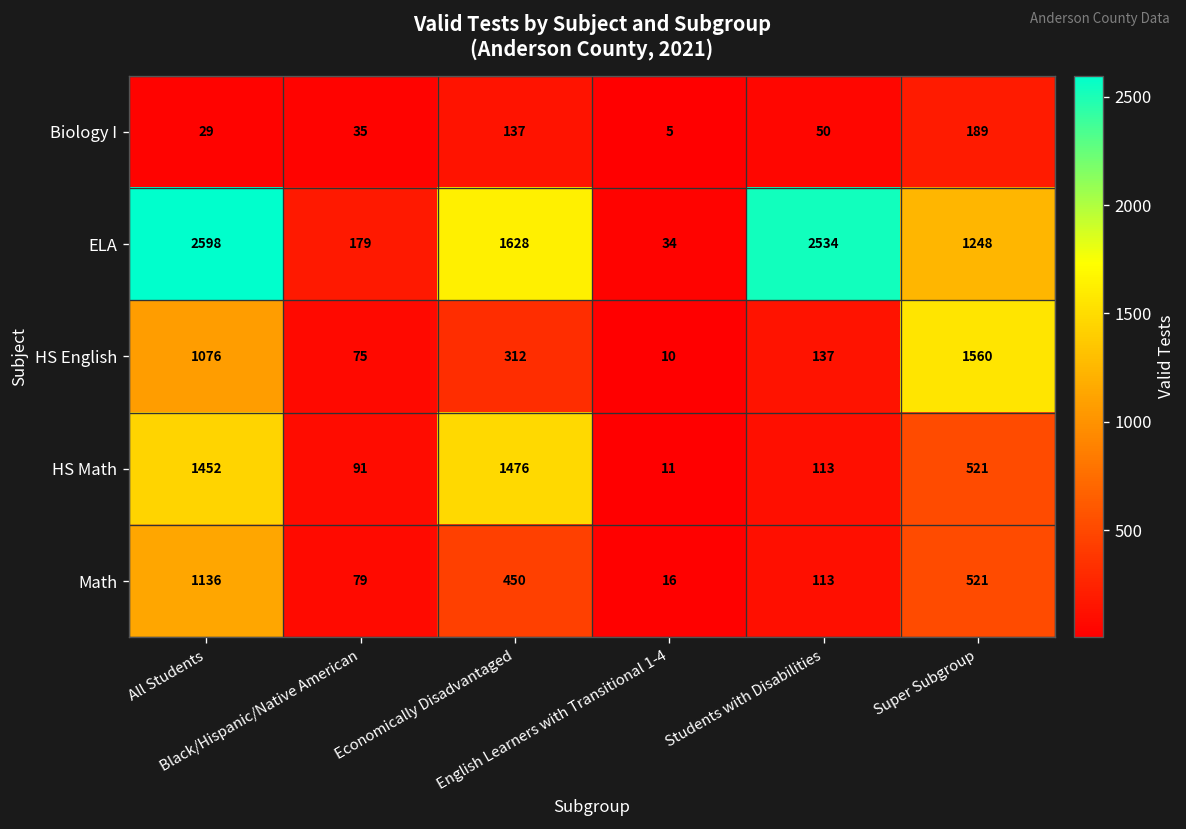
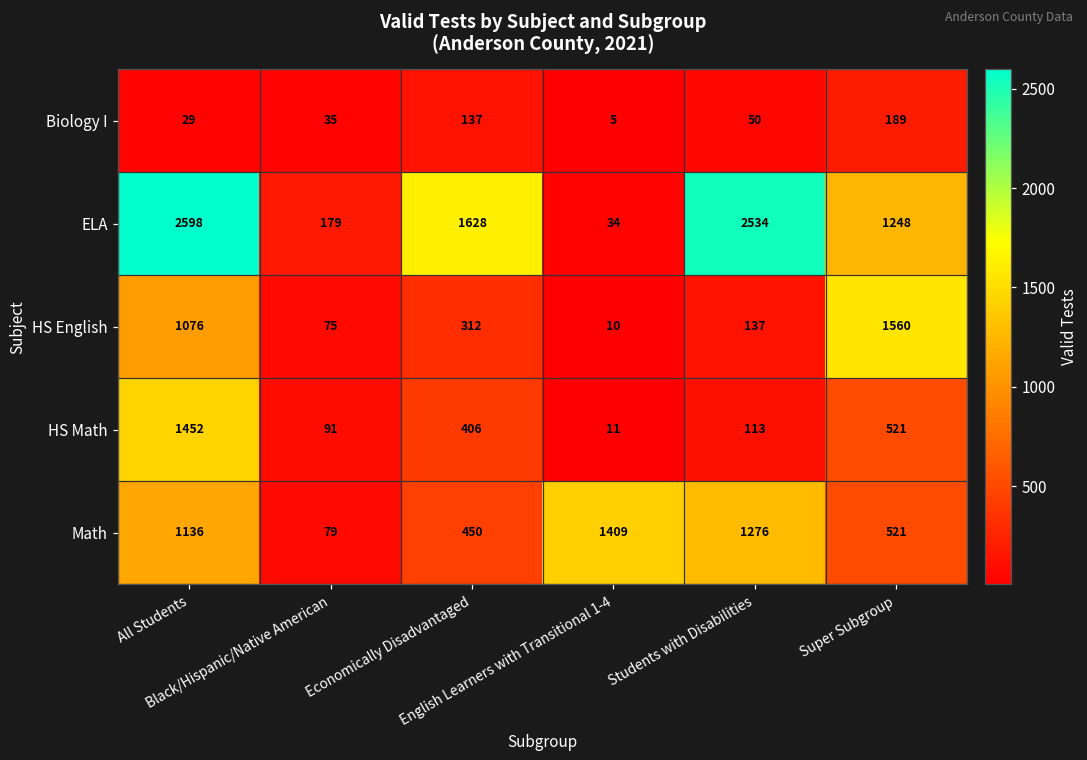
HS Math, Economically Disadvantaged: 1476 -> 406
Math, English Learners with Transitional 1-4: 16 -> 1409
Math, Students with Disabilities: 113 -> 1276
